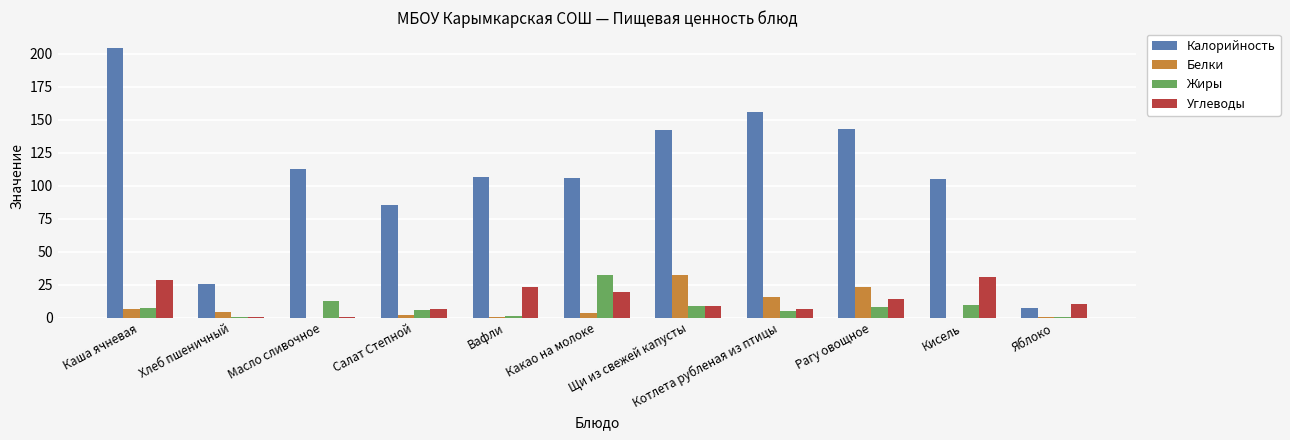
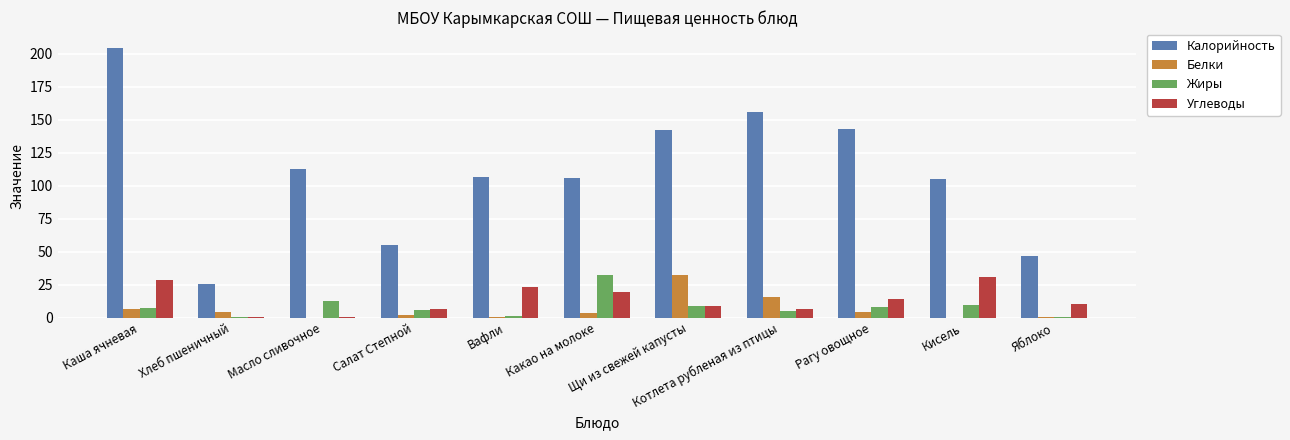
Калорийность, Салат Степной: 85 -> 55
Белки, Рагу овощное: 23 -> 4
Калорийность, Яблоко: 7 -> 47
